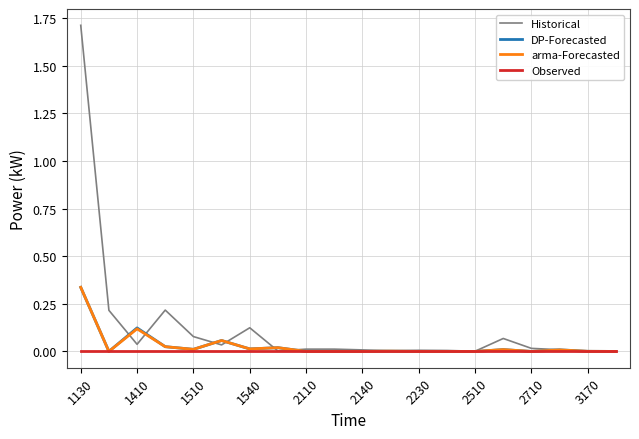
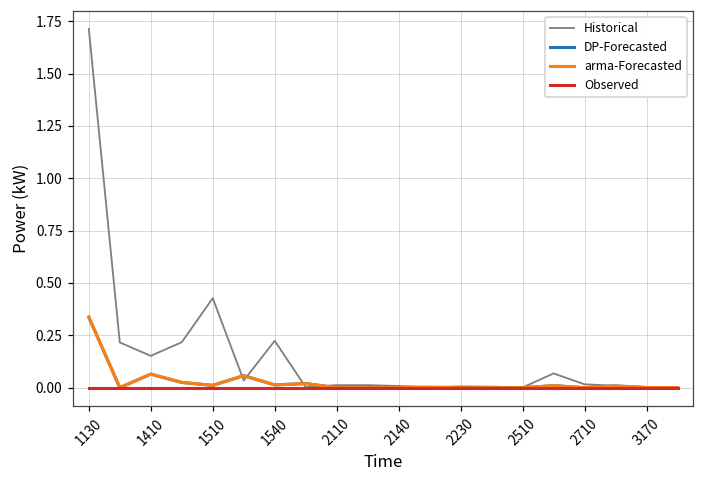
Historical, 1410: 0.04 -> 0.15
DP-Forecasted, 1410: 0.12 -> 0.06
arma-Forecasted, 1410: 0.12 -> 0.06
Historical, 1510: 0.08 -> 0.43
Historical, 1540: 0.12 -> 0.22
